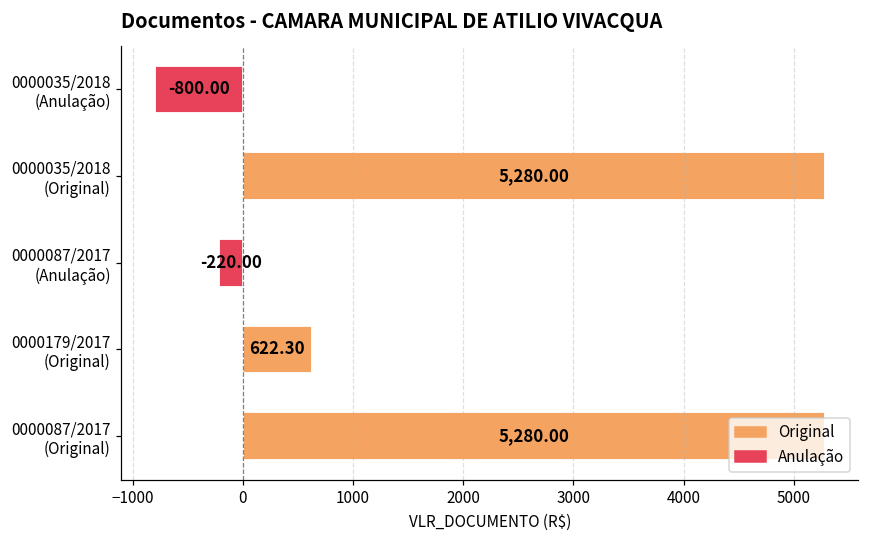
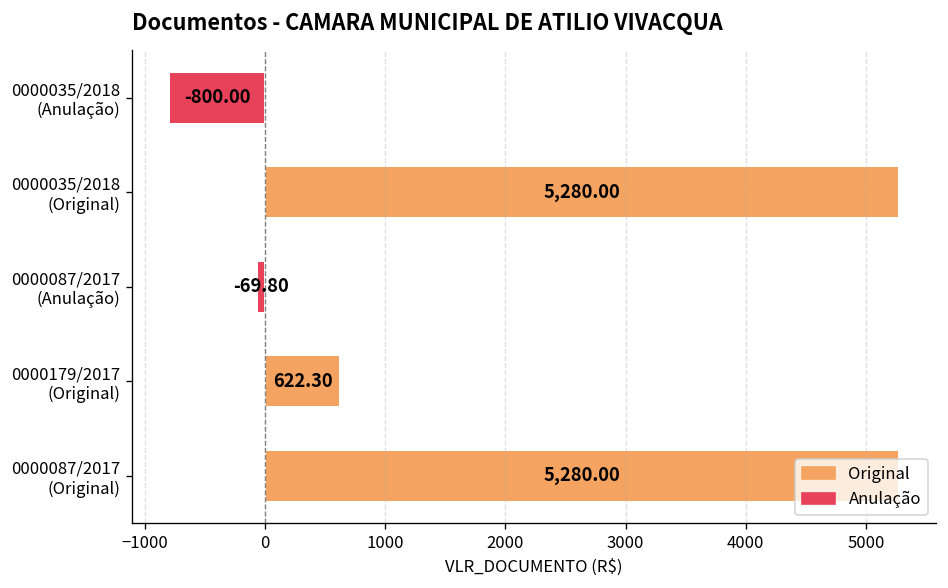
0000087/2017 (Anulação): -220.00 -> -69.80
